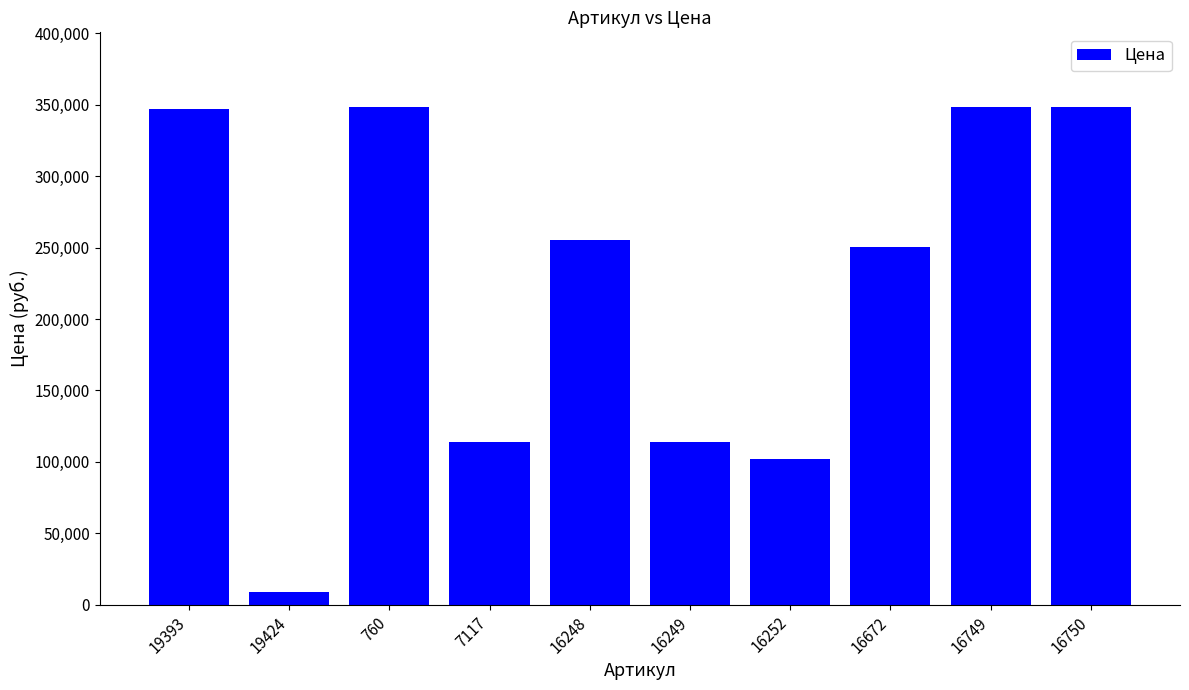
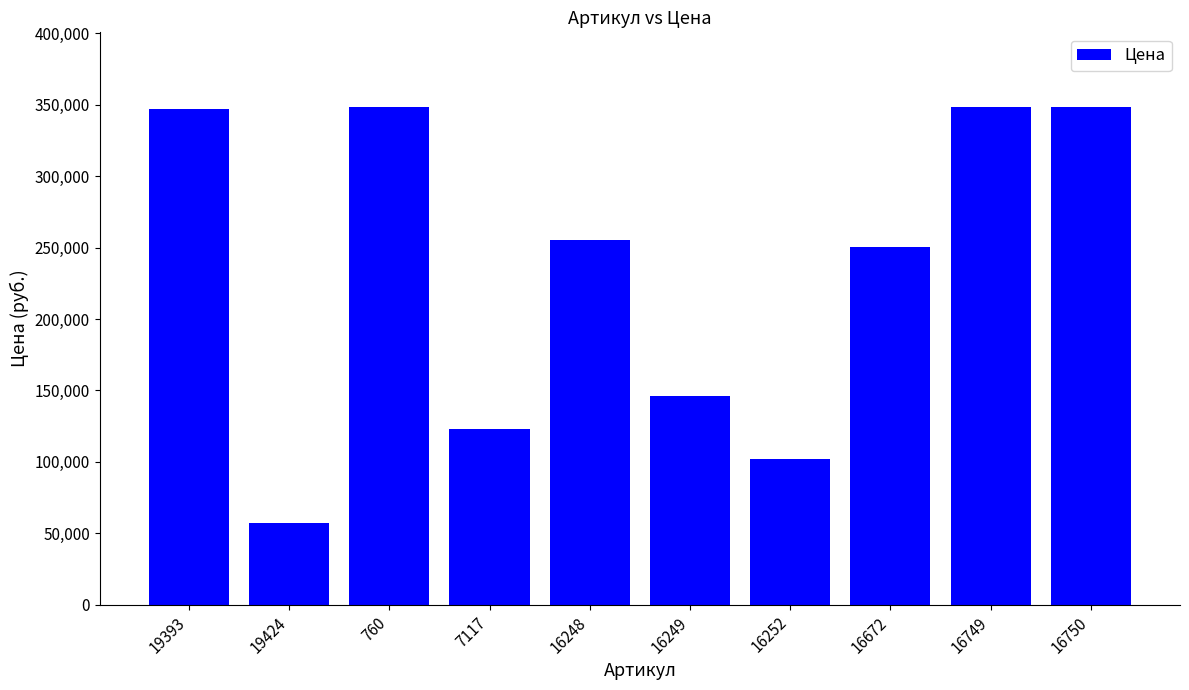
19424: 9,000 -> 57,000
7117: 114,000 -> 123,000
16249: 114,000 -> 146,000
